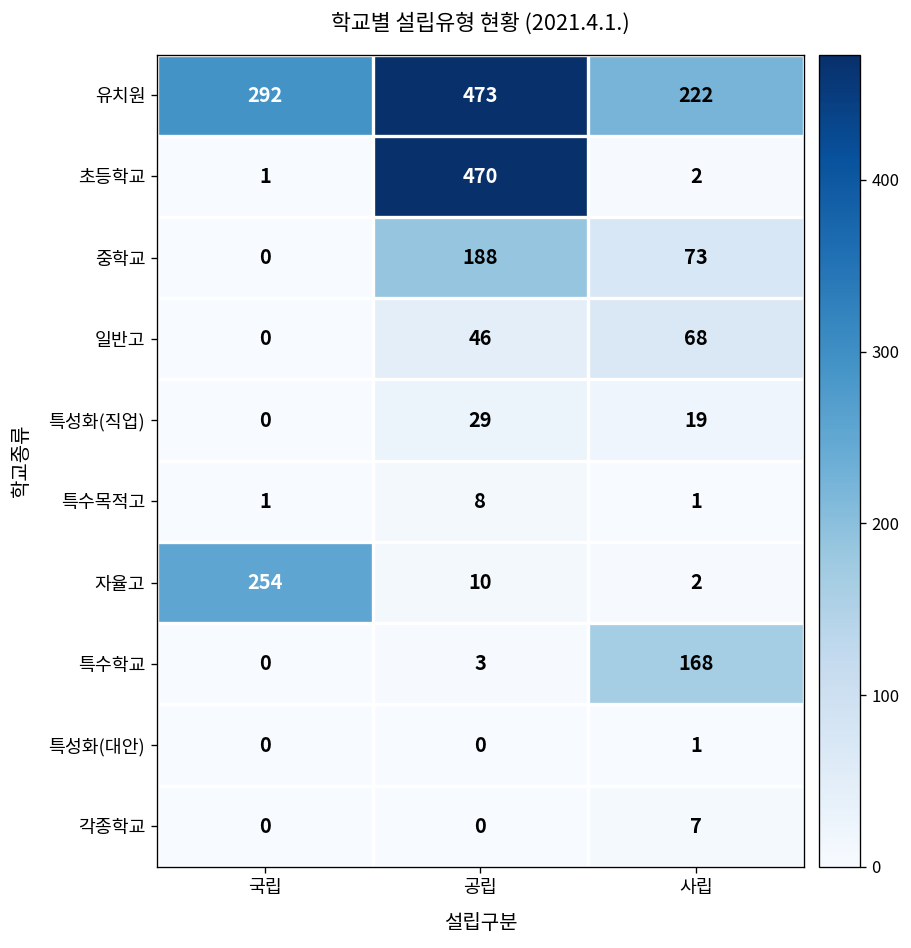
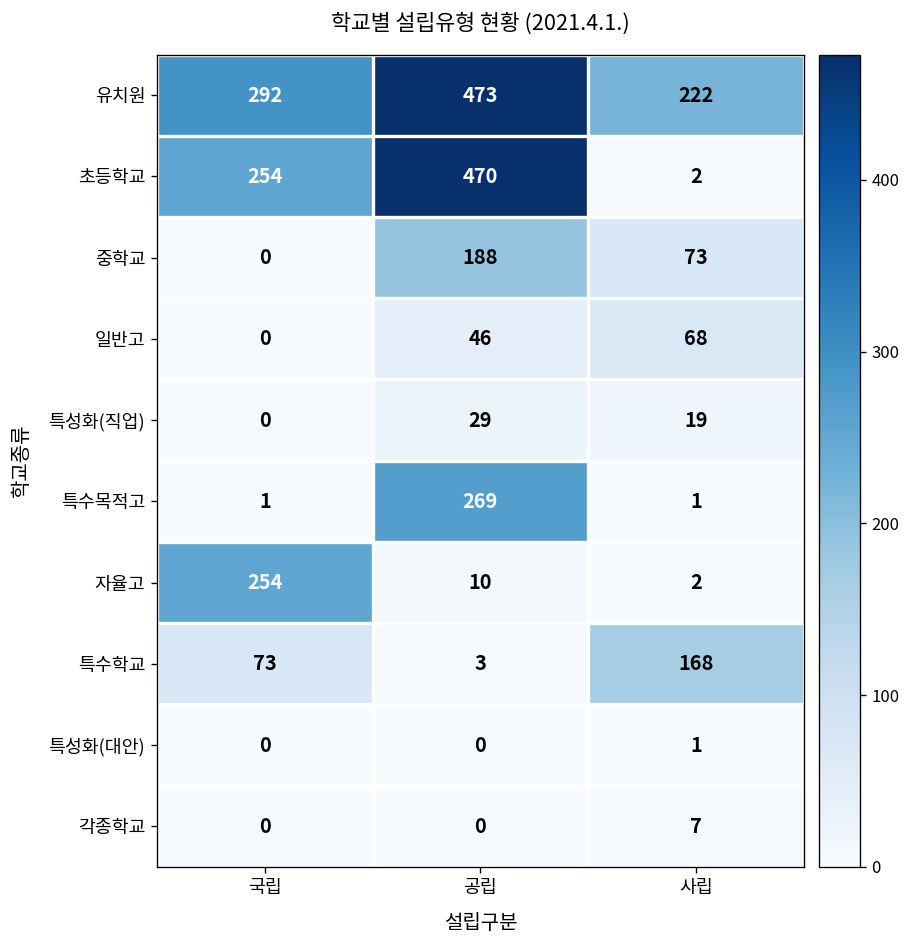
초등학교, 국립: 1 -> 254
특수목적고, 공립: 8 -> 269
특수학교, 국립: 0 -> 73
